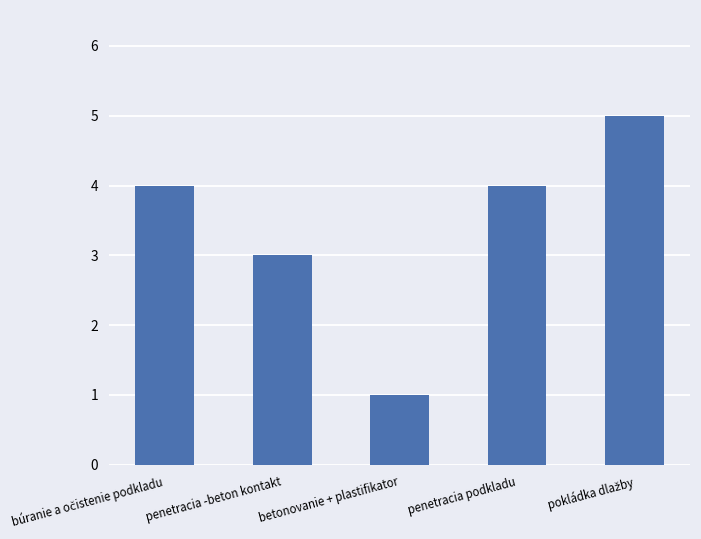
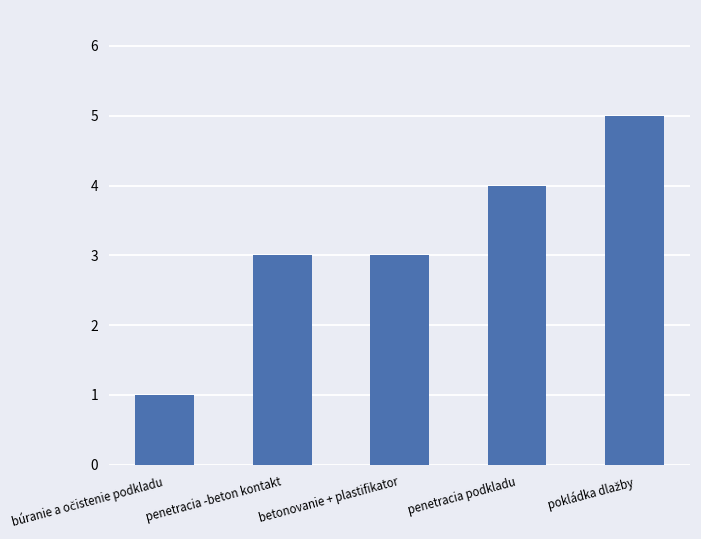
búranie a očistenie podkladu: 4 -> 1
betonovanie + plastifikator: 1 -> 3
